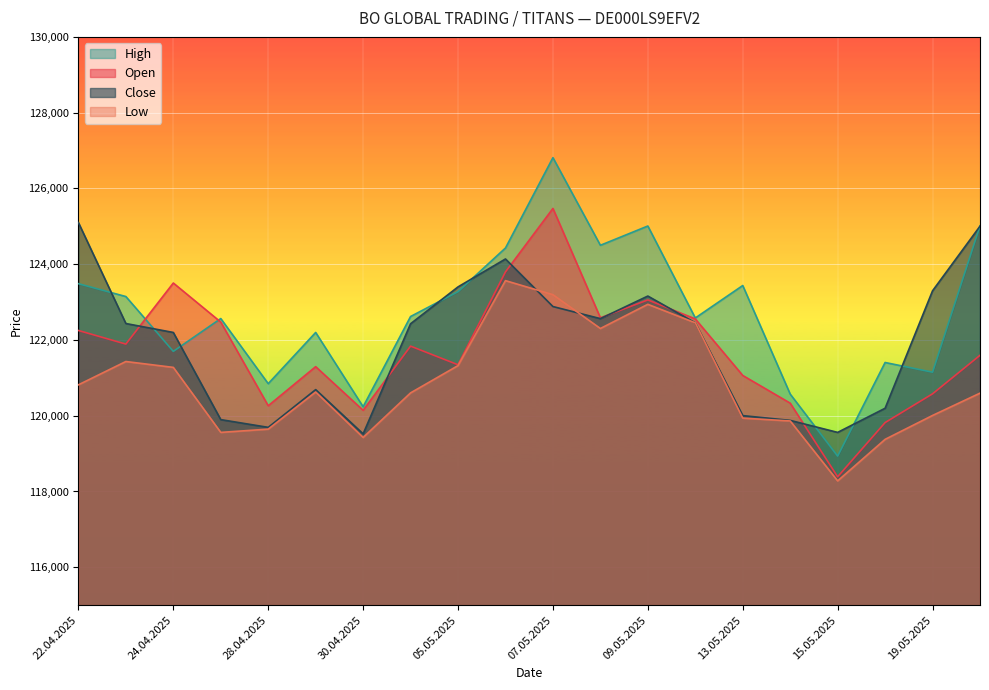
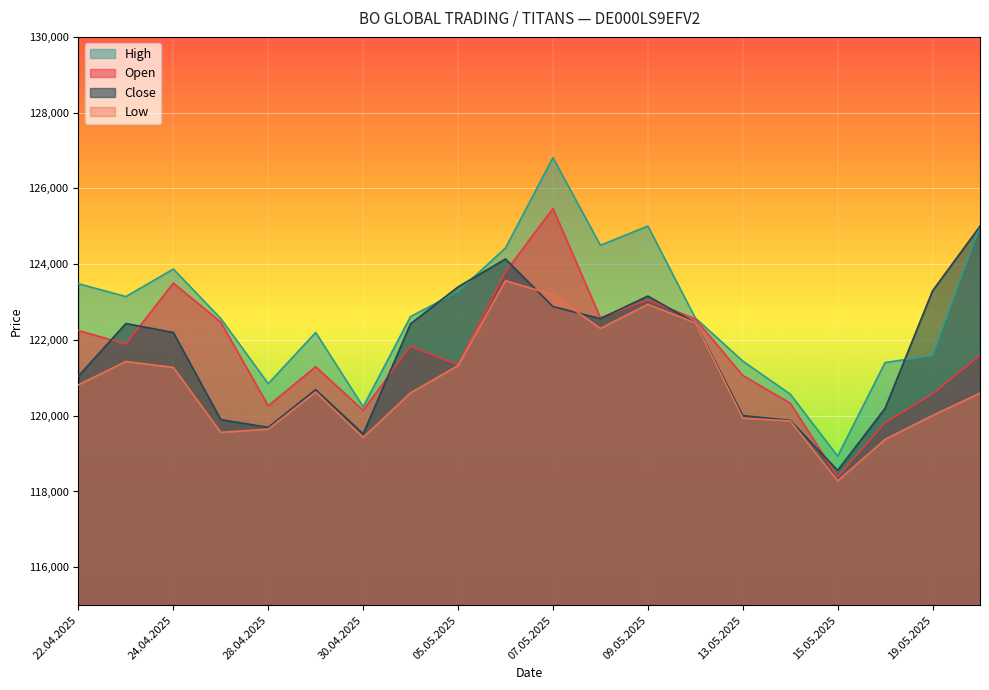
Close, 22.04.2025: 125,100 -> 121,000
High, 24.04.2025: 121,700 -> 123,900
High, 13.05.2025: 123,400 -> 121,400
Close, 15.05.2025: 119,600 -> 118,600
High, 19.05.2025: 121,100 -> 121,600
